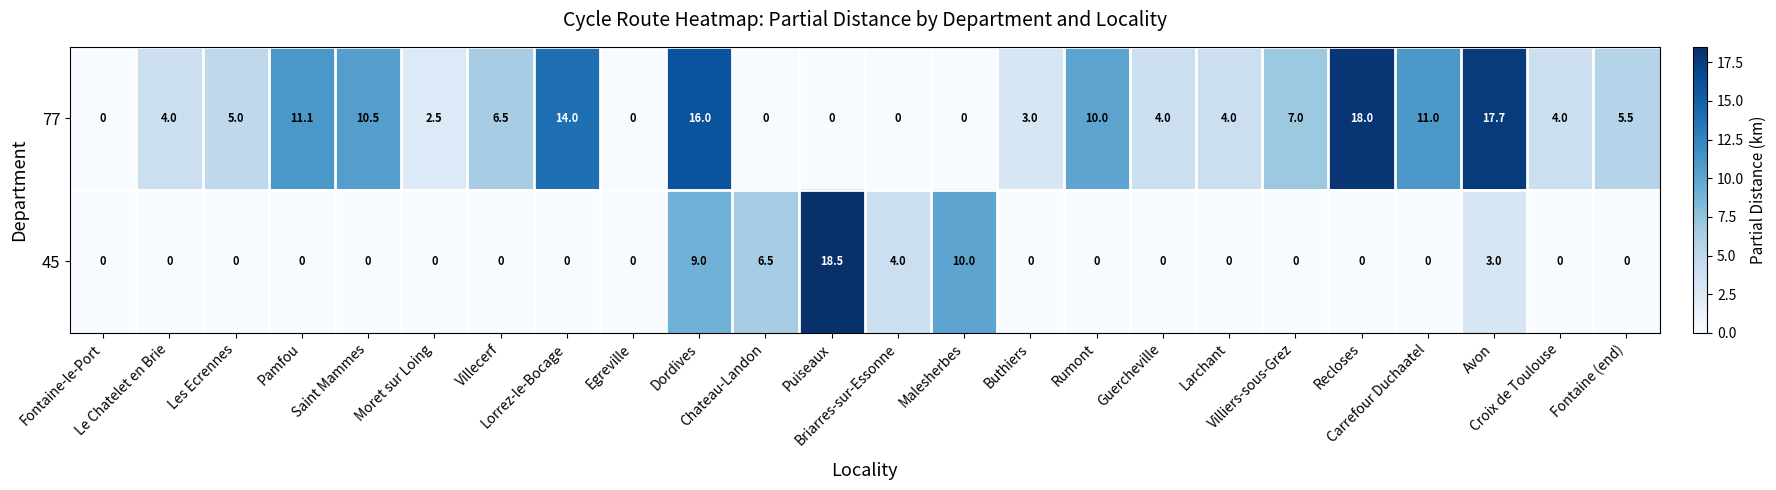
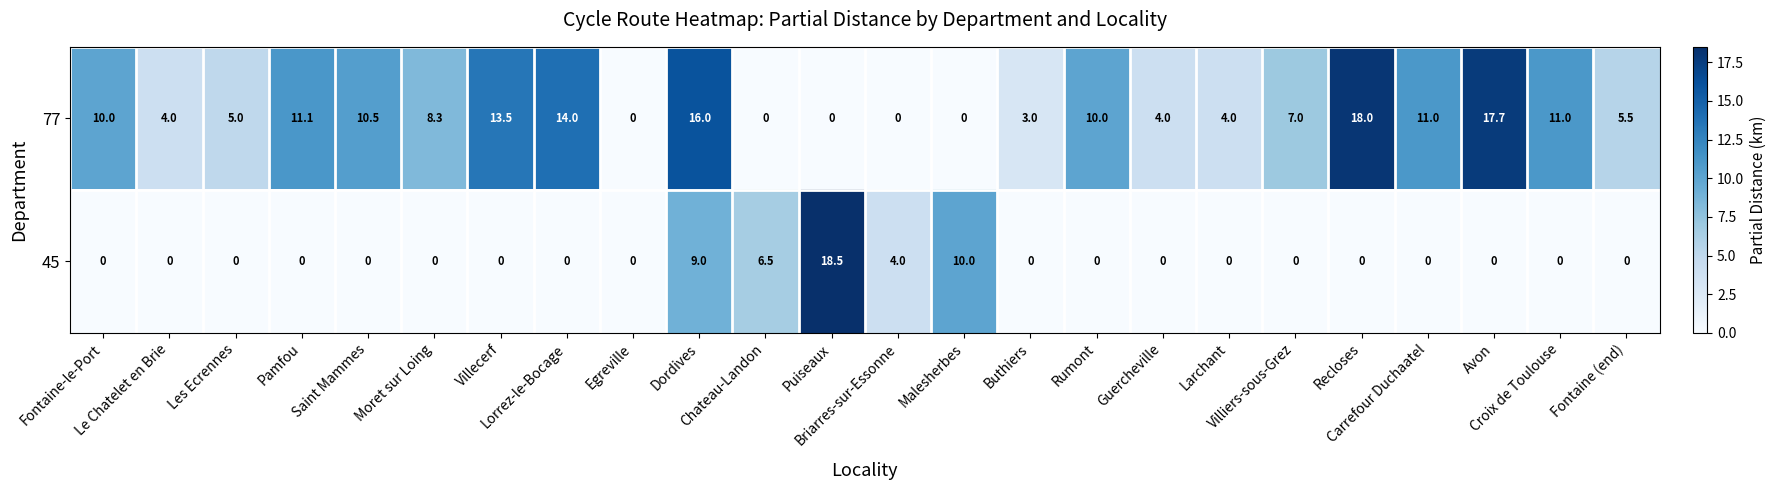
77, Fontaine-le-Port: 0 -> 10.0
77, Moret sur Loing: 2.5 -> 8.3
77, Villecerf: 6.5 -> 13.5
77, Croix de Toulouse: 4.0 -> 11.0
45, Avon: 3.0 -> 0
